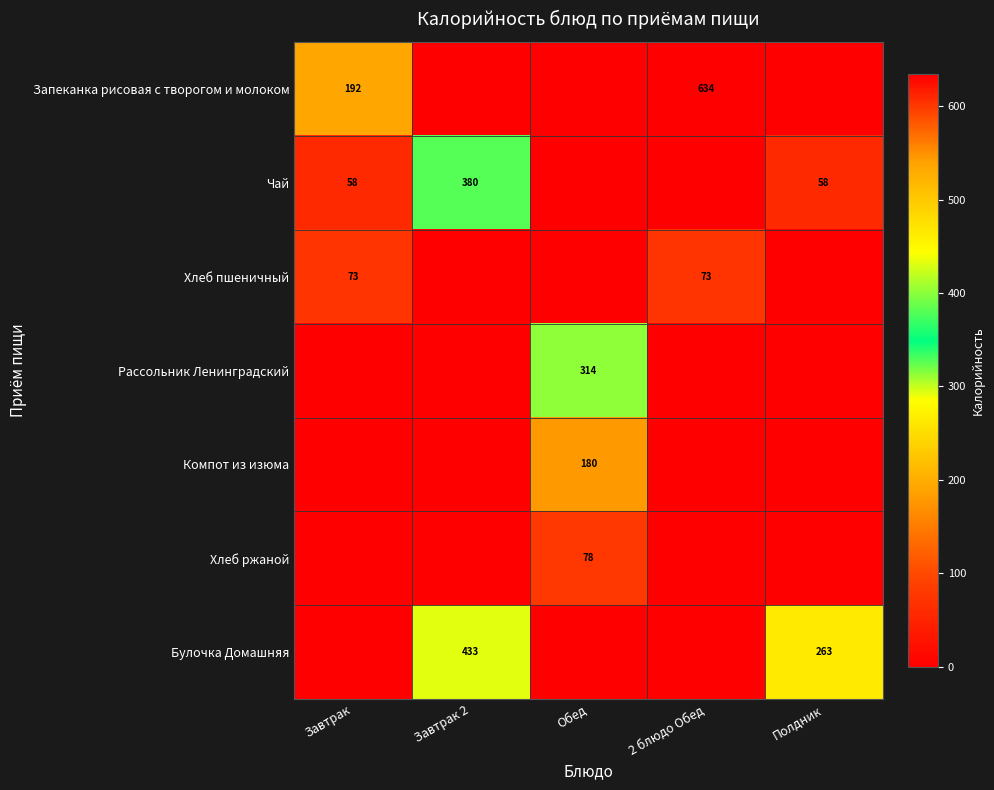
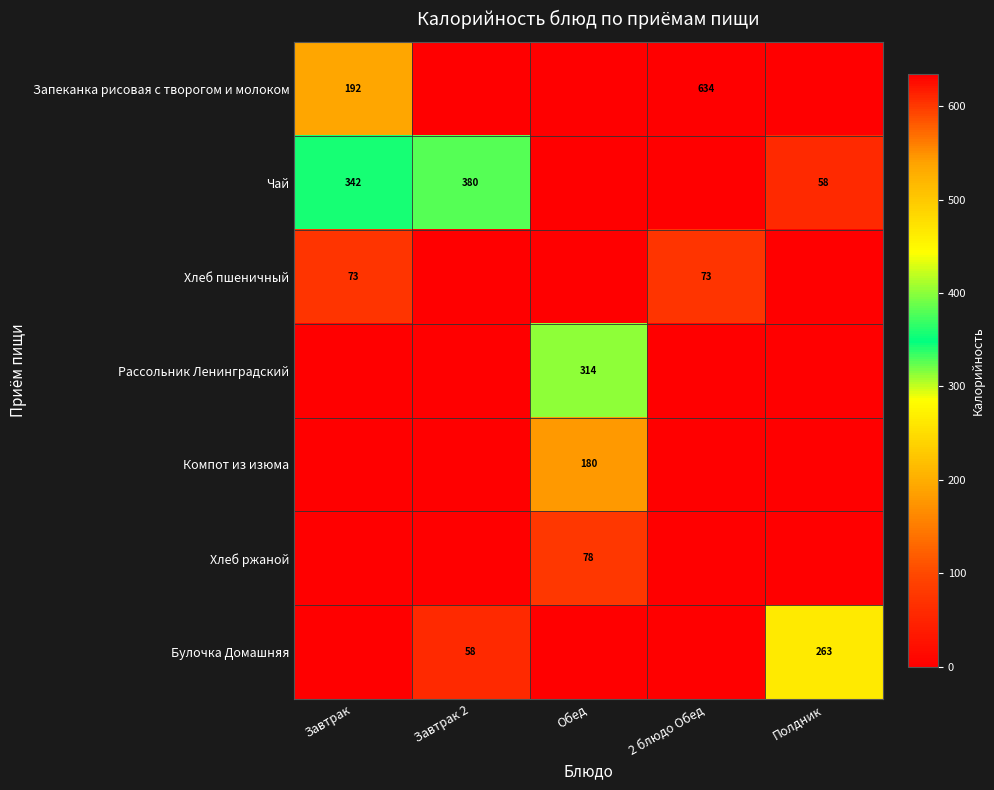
Чай, Завтрак: 58 -> 342
Булочка Домашняя, Завтрак 2: 433 -> 58
